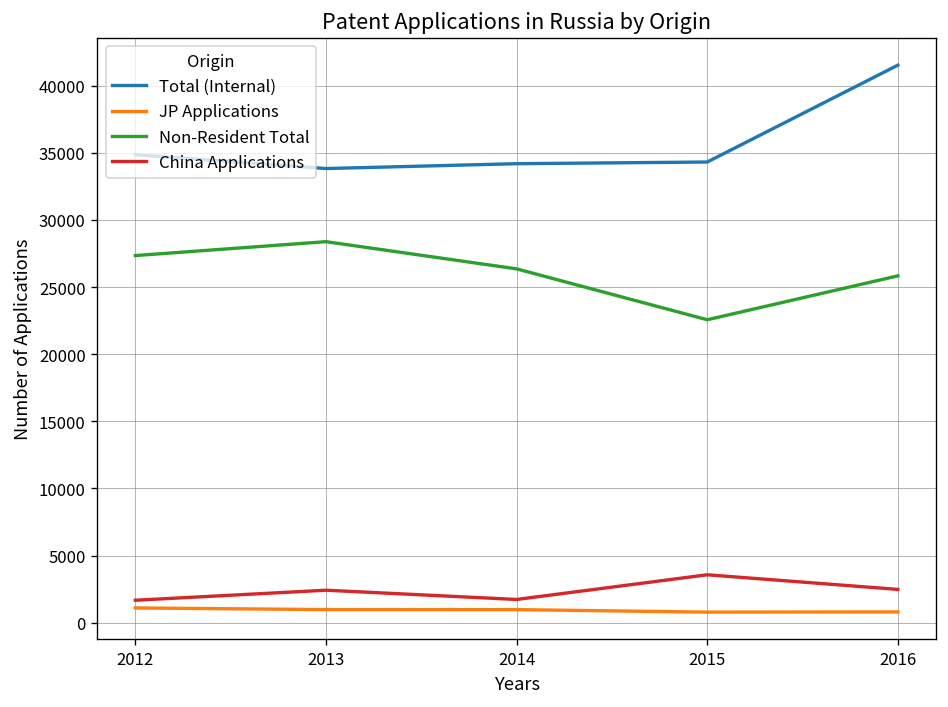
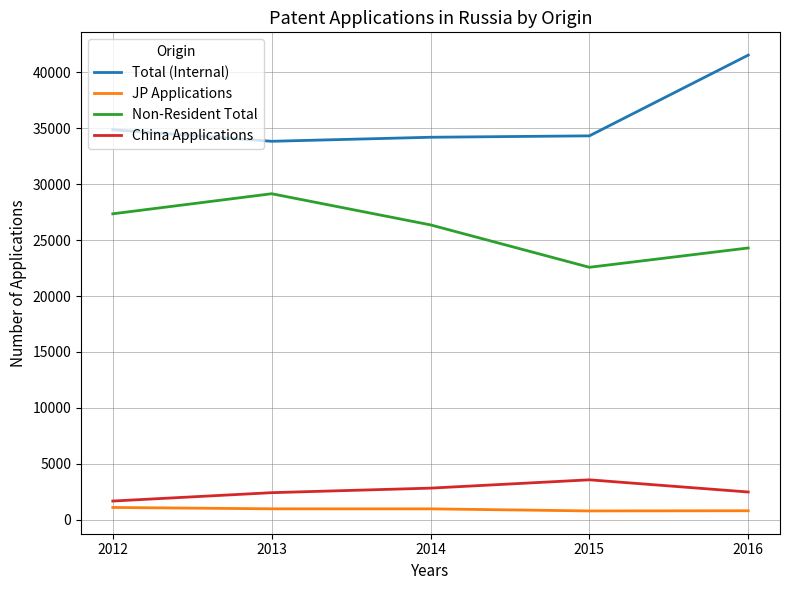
Non-Resident Total, 2013: 28400 -> 29100
China Applications, 2014: 1700 -> 2800
Non-Resident Total, 2016: 25800 -> 24300
